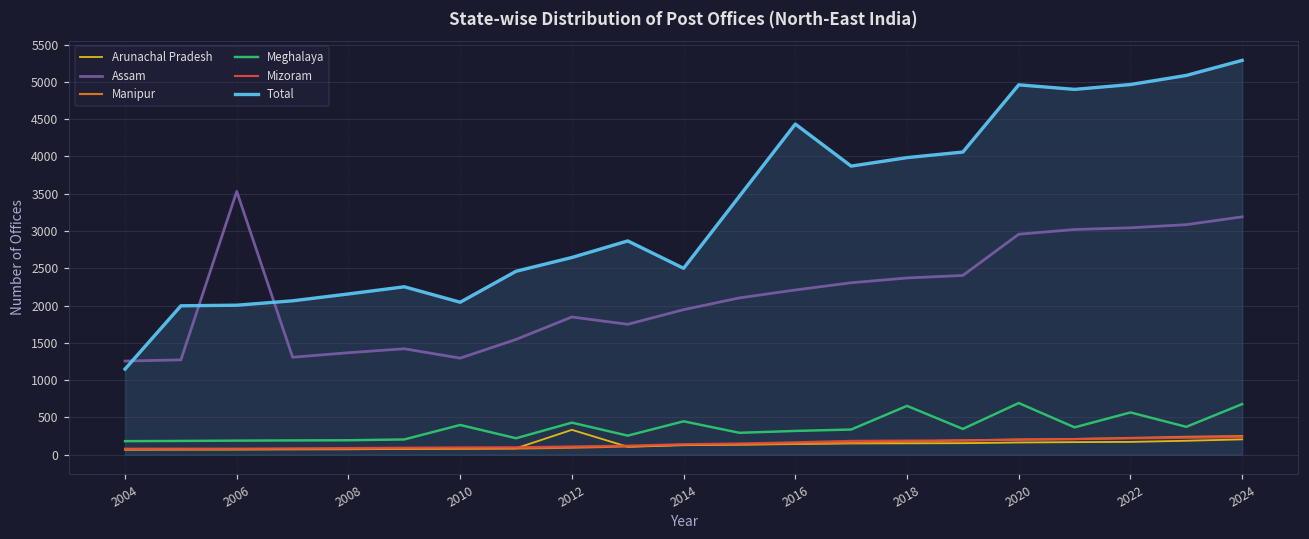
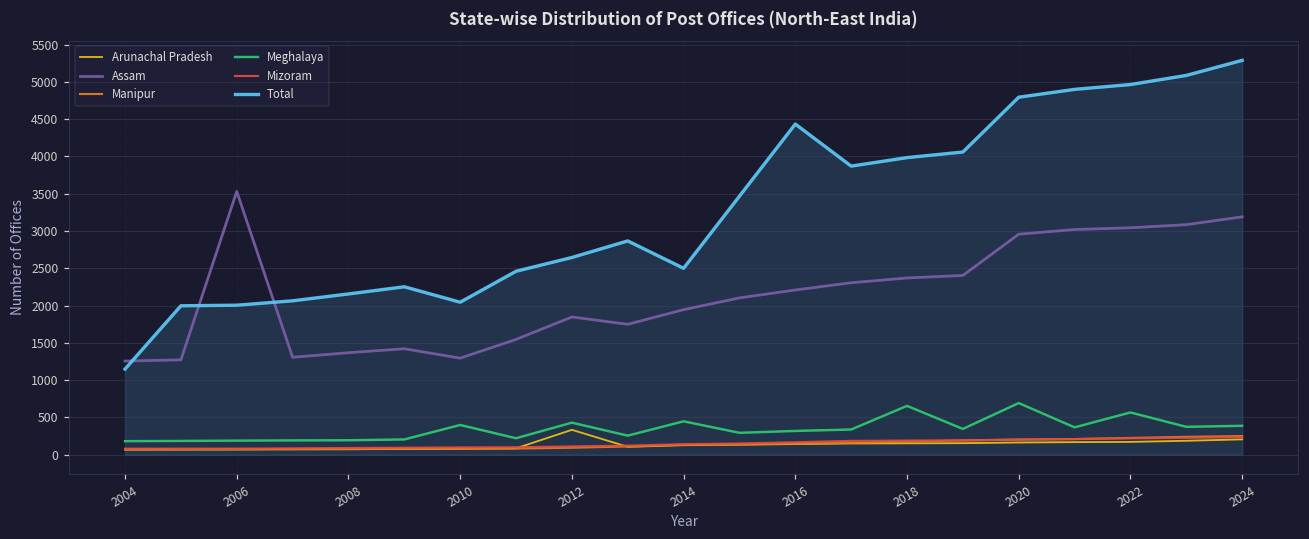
Total, 2020: 5000 -> 4800
Meghalaya, 2024: 700 -> 400
